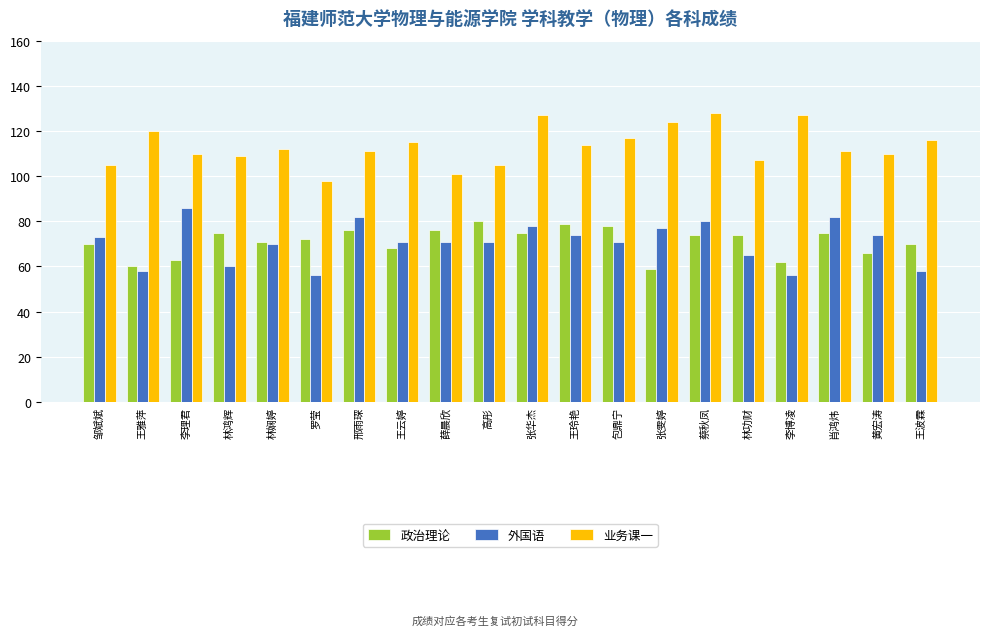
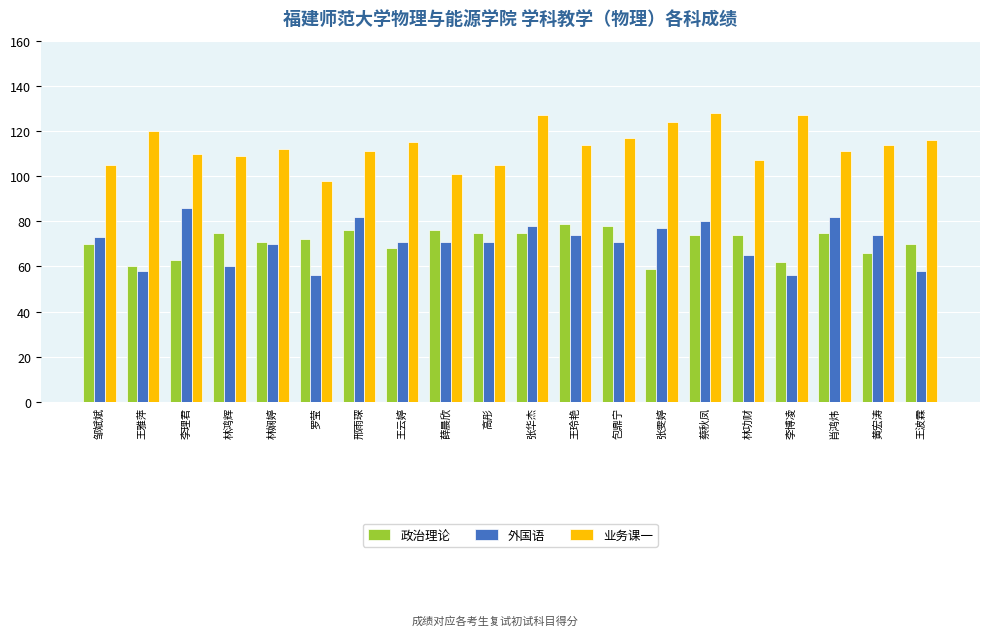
政治理论, 高彤: 80 -> 75
业务课一, 黄宏涛: 110 -> 114
